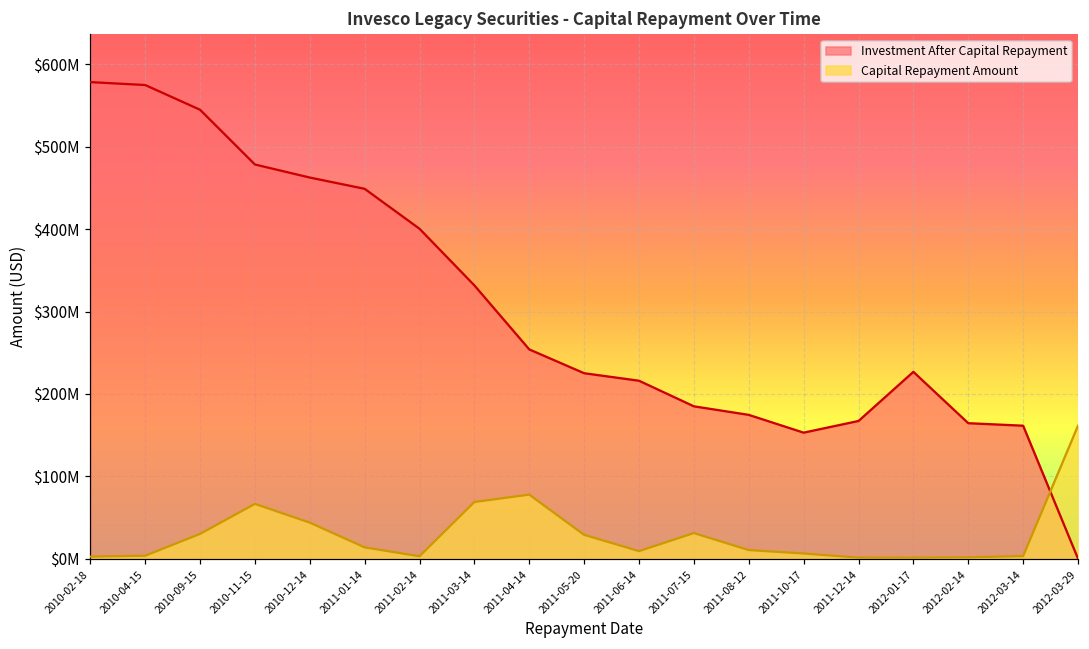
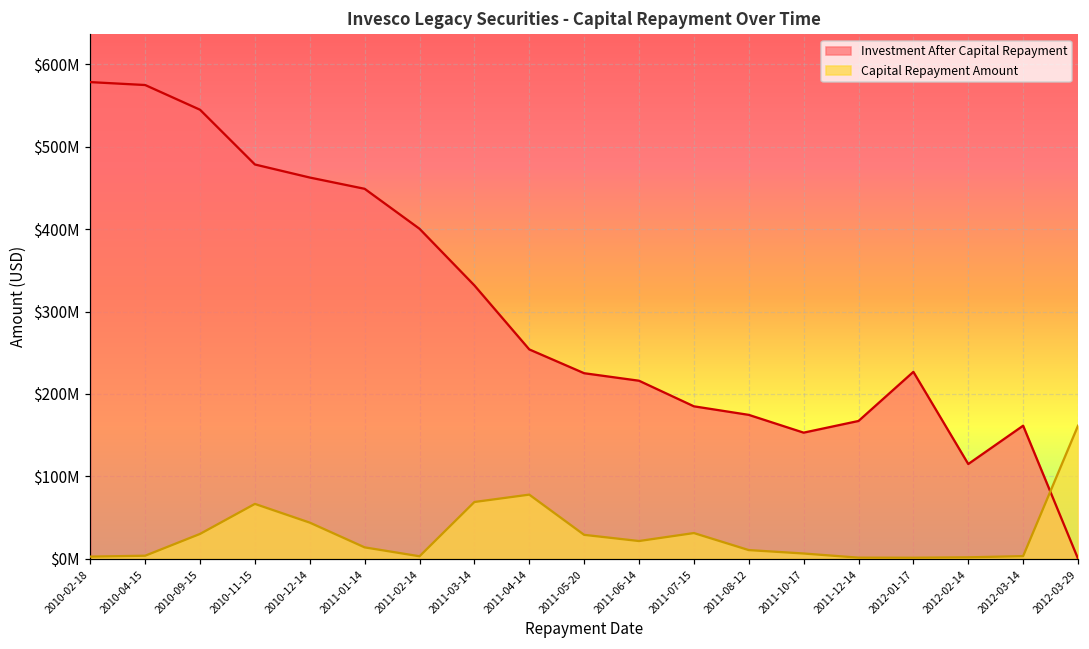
Capital Repayment Amount, 2011-06-14: $10000000 -> $20000000
Investment After Capital Repayment, 2012-02-14: $160000000 -> $110000000
